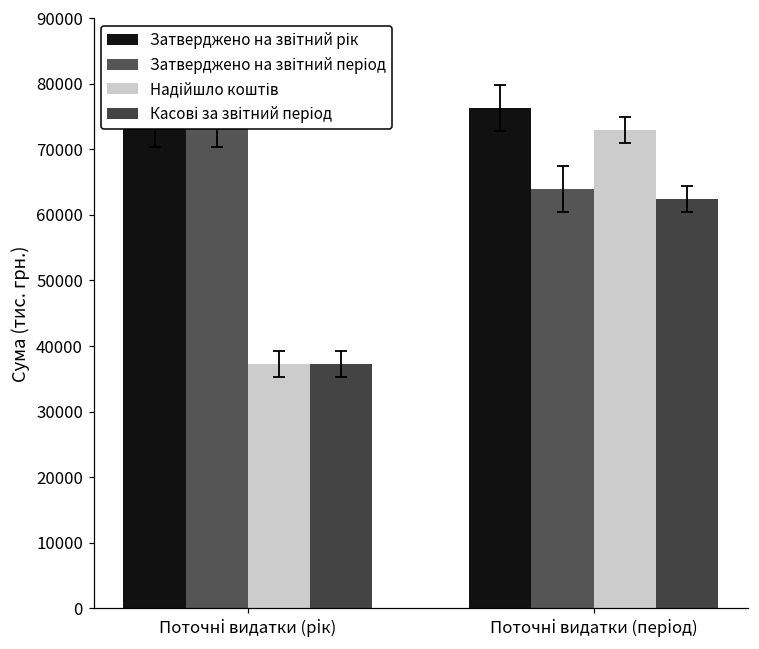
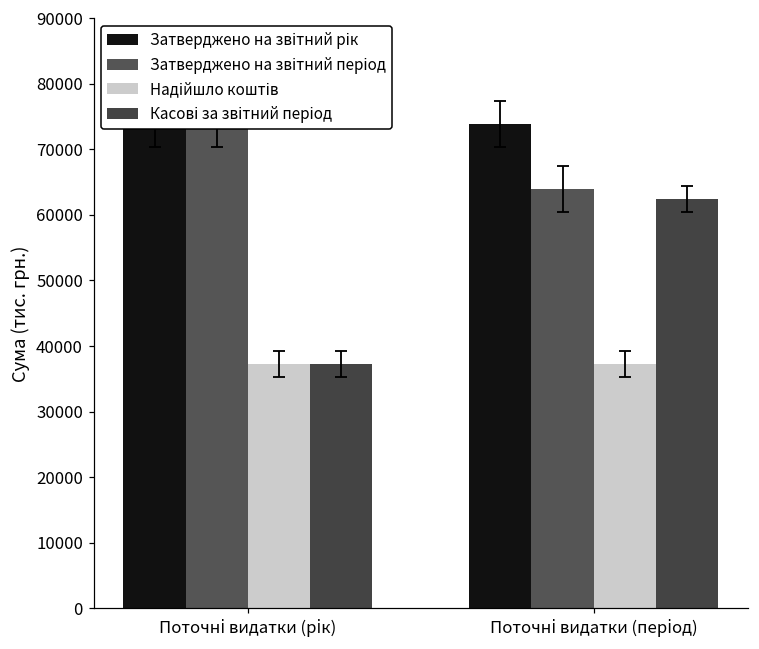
Затверджено на звітний рік, Поточні видатки (період): 76000 -> 74000
Надійшло коштів, Поточні видатки (період): 73000 -> 37000
